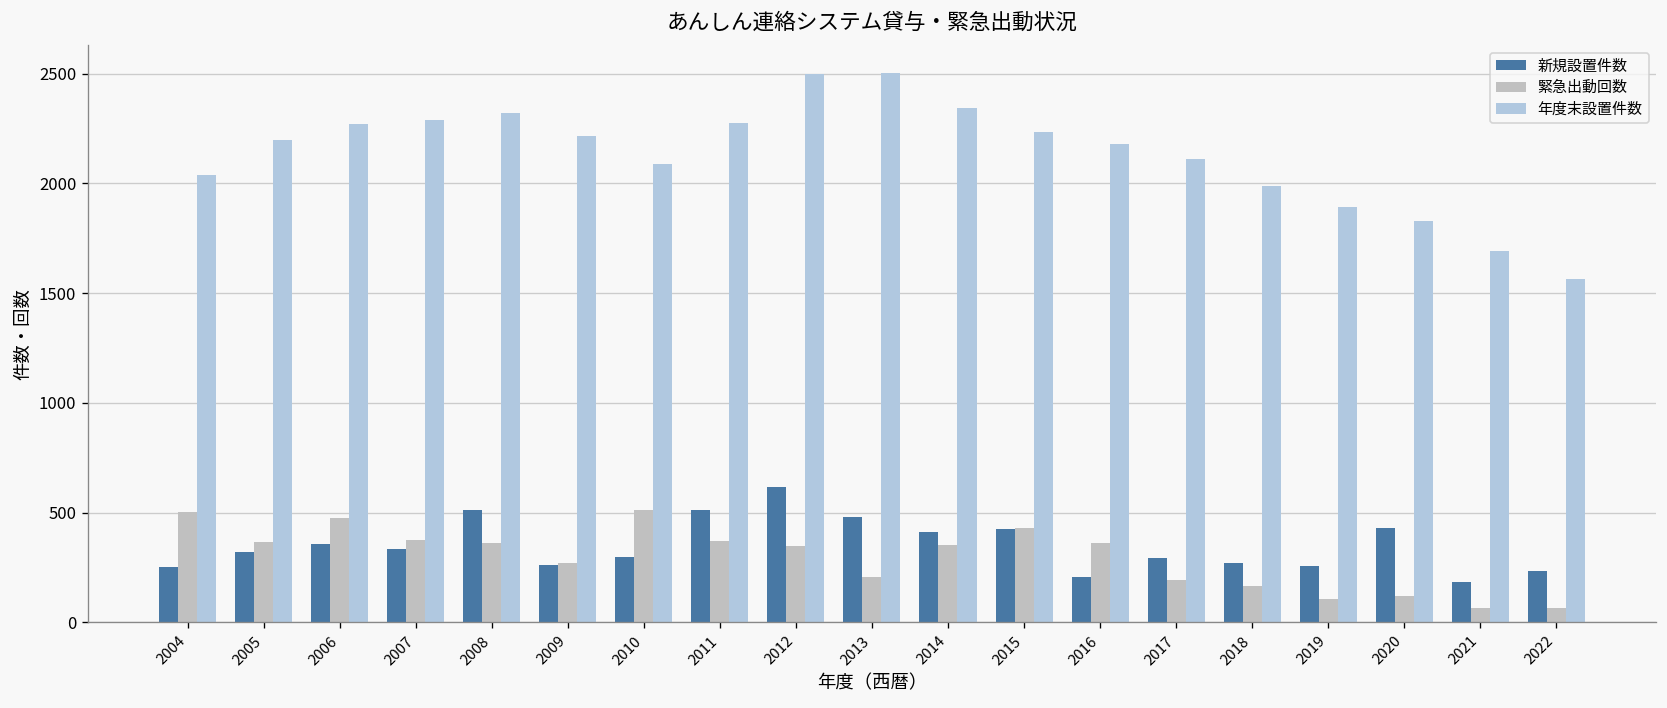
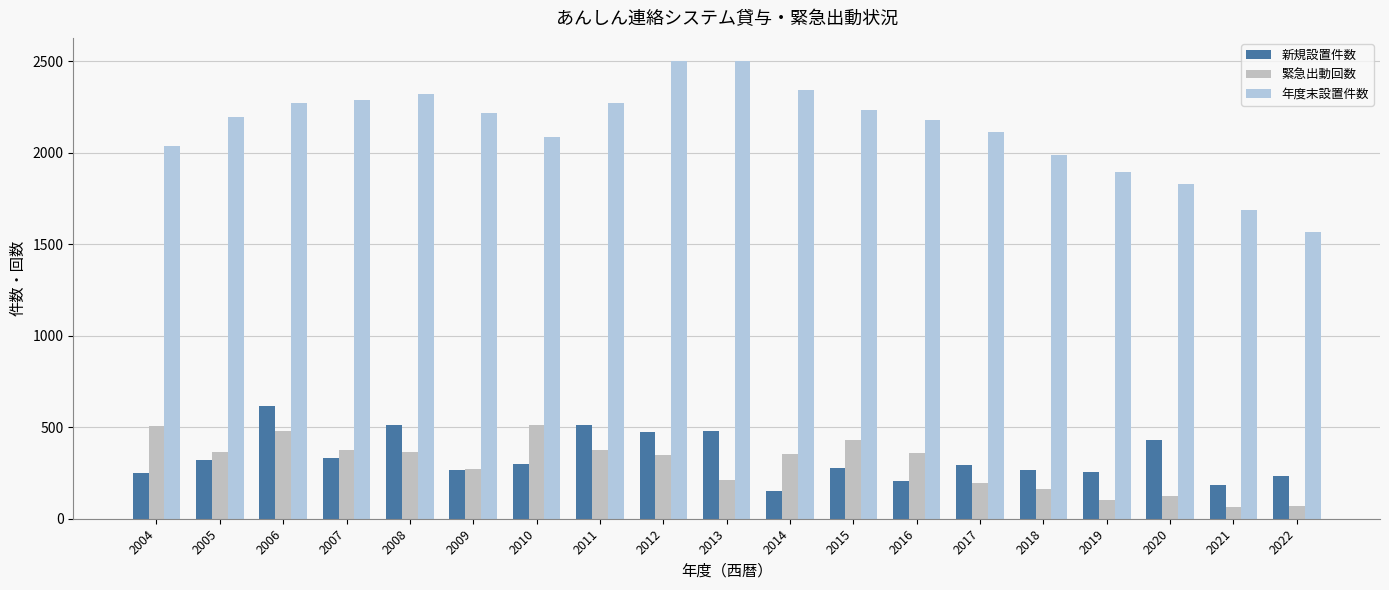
新規設置件数, 2006: 360 -> 620
新規設置件数, 2012: 620 -> 480
新規設置件数, 2014: 410 -> 150
新規設置件数, 2015: 430 -> 280
